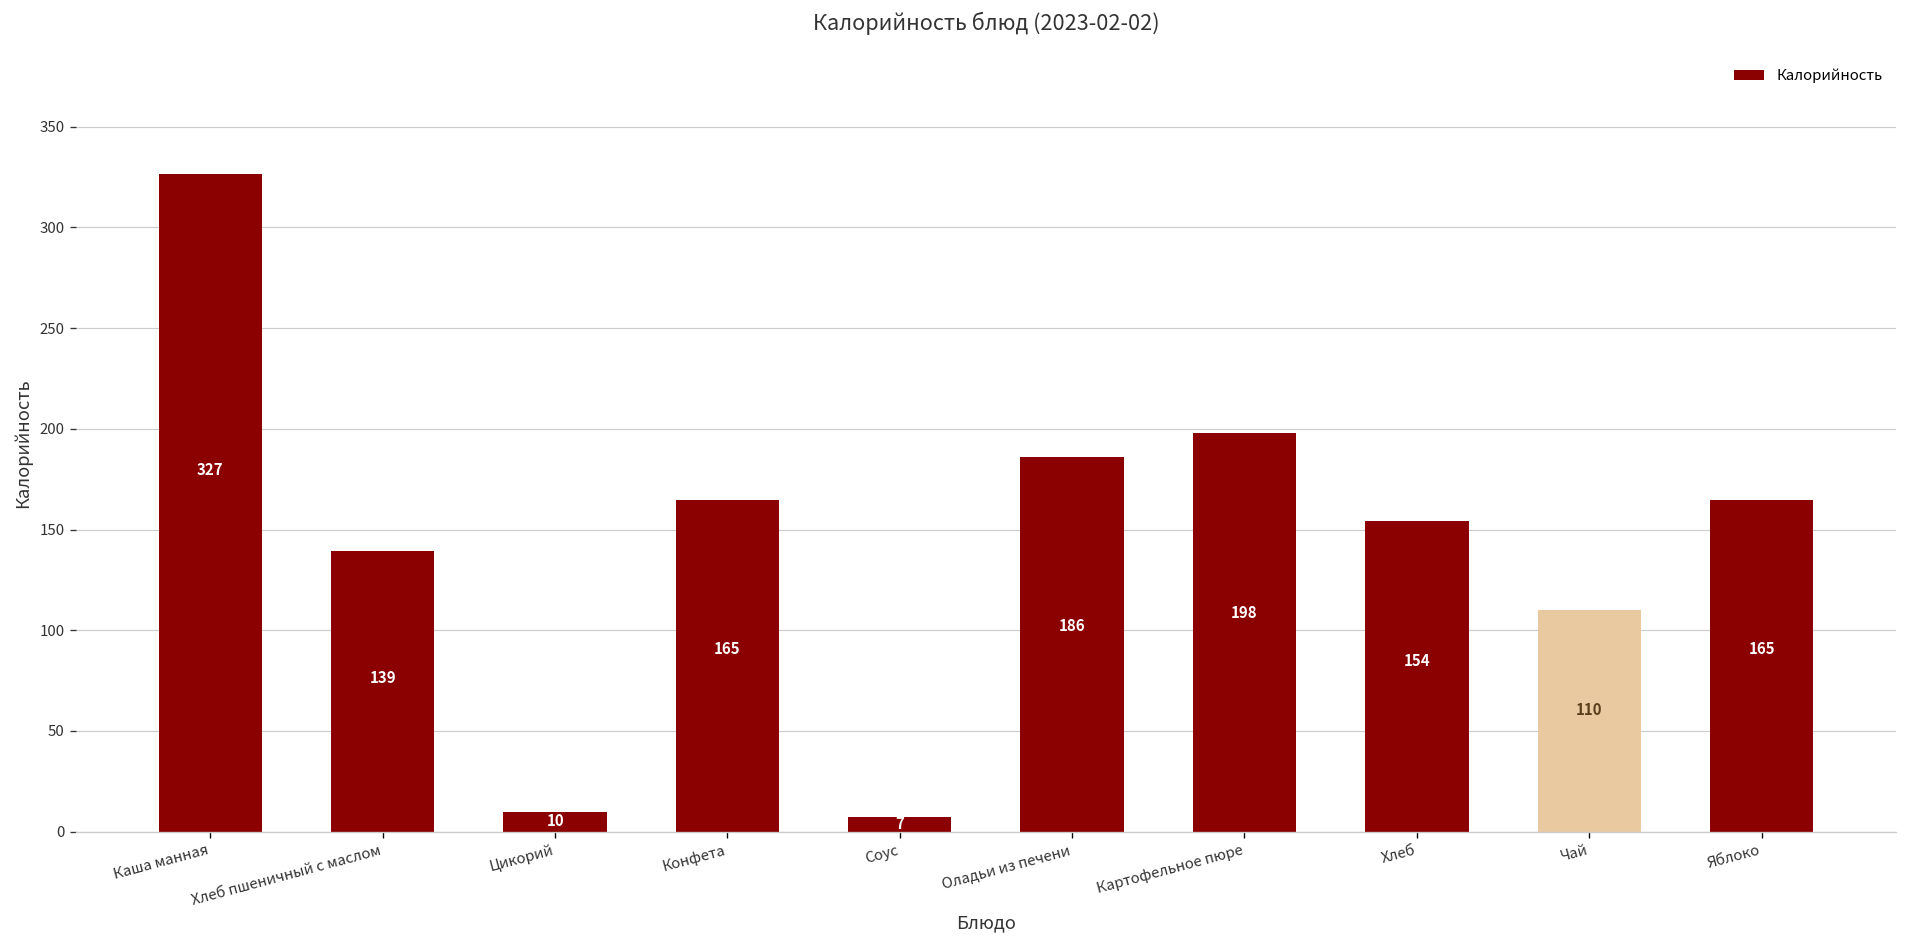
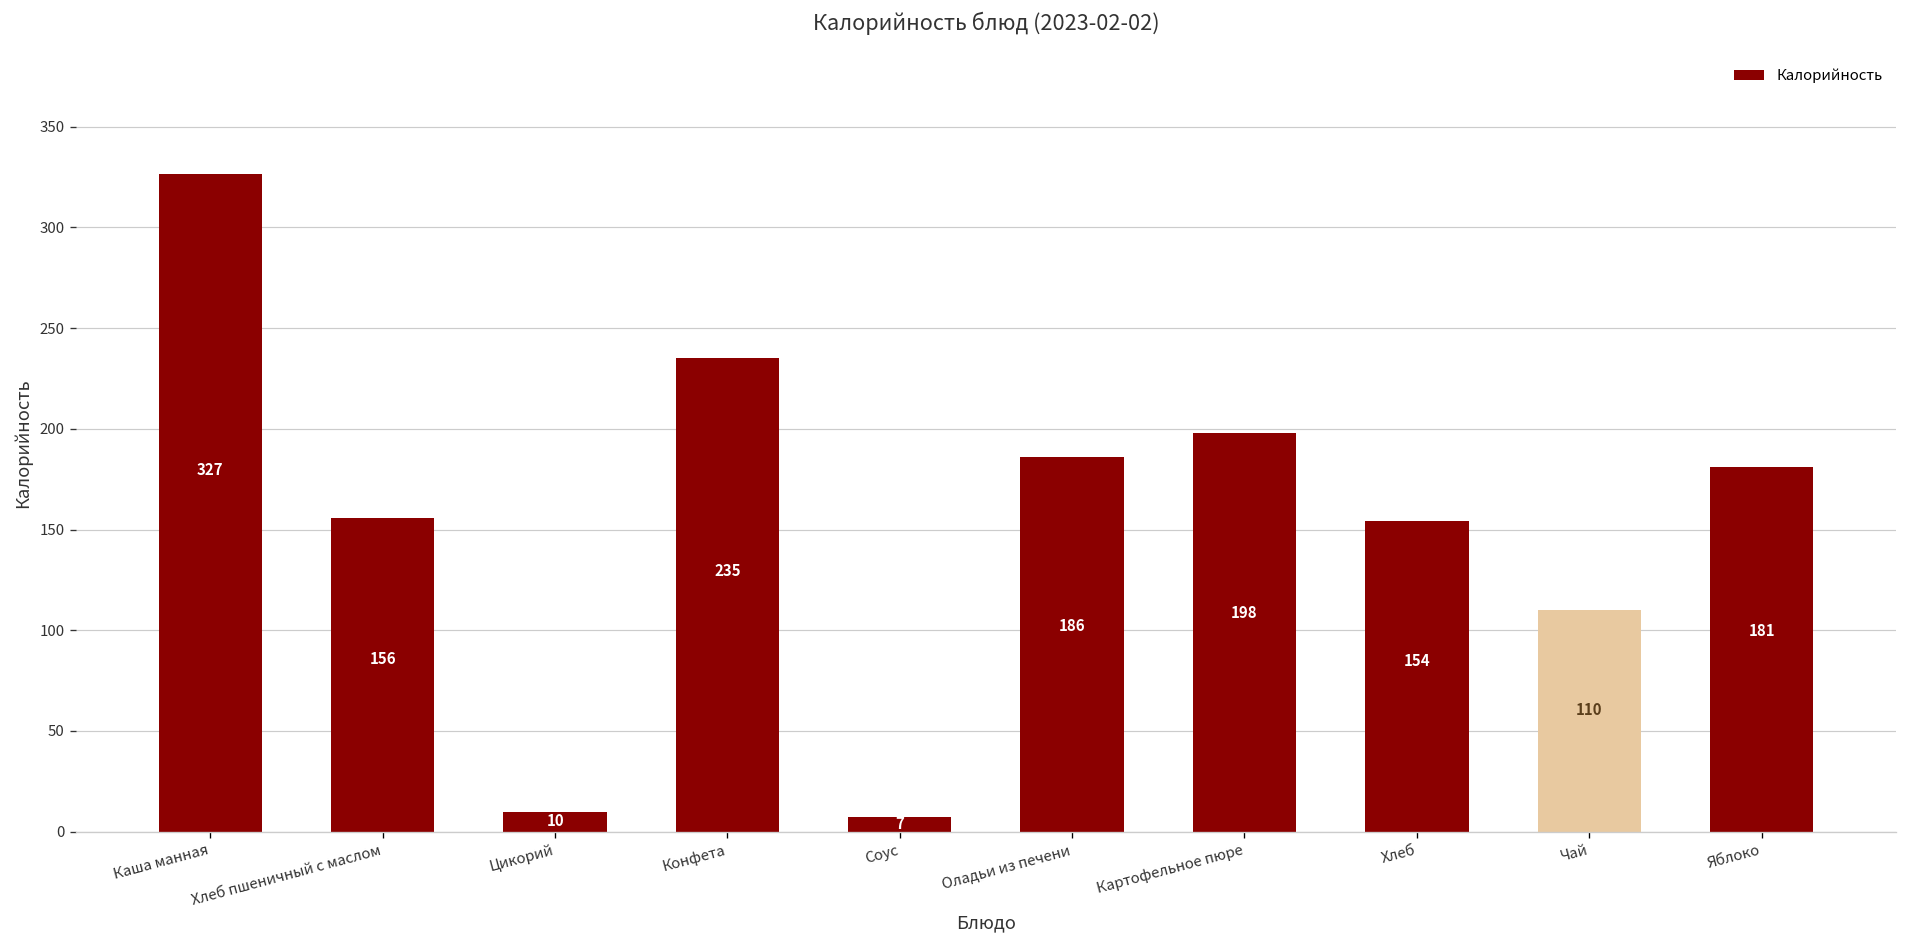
Хлеб пшеничный с маслом: 139 -> 156
Конфета: 165 -> 235
Яблоко: 165 -> 181
